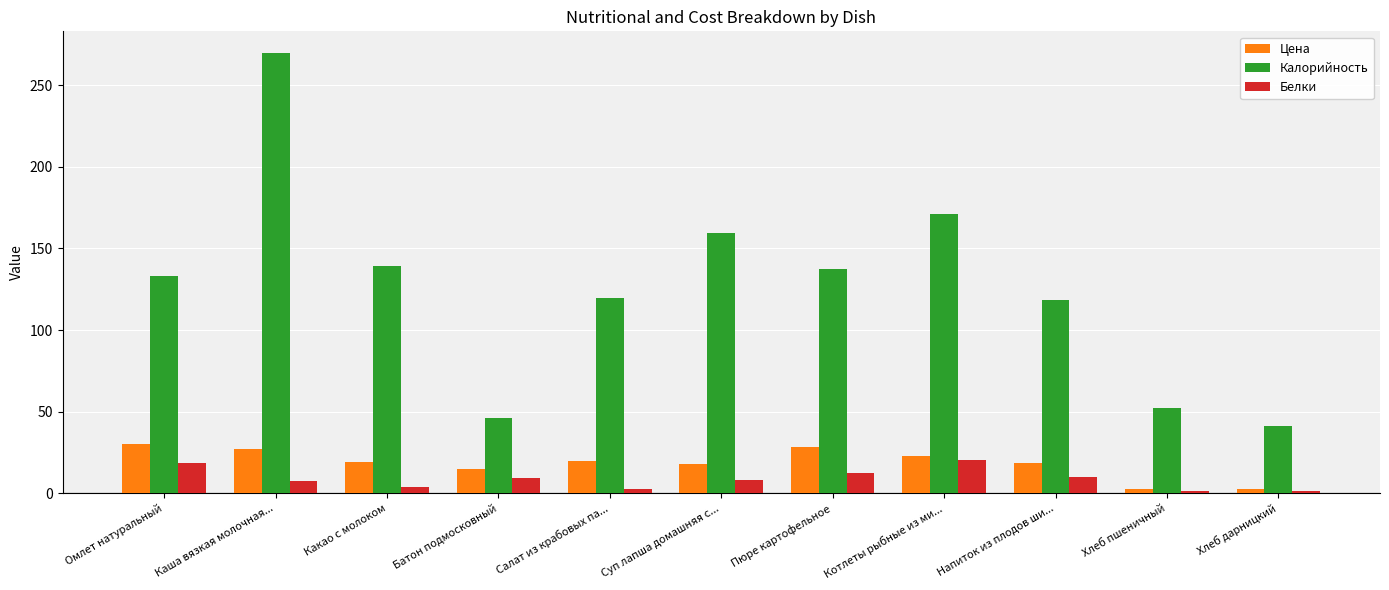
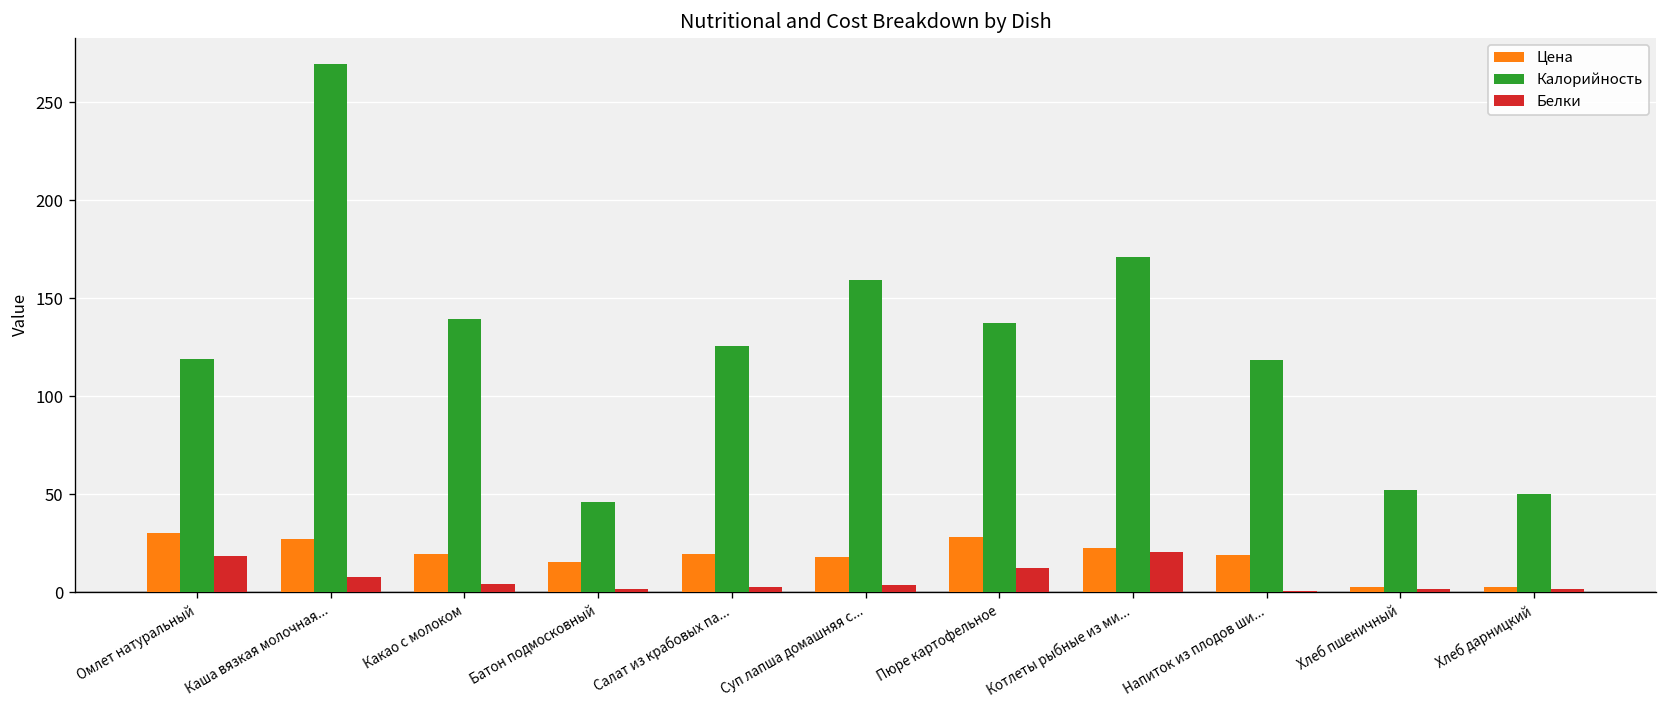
Калорийность, Омлет натуральный: 133 -> 119
Белки, Батон подмосковный: 10 -> 2
Калорийность, Салат из крабовых па...: 120 -> 125
Белки, Суп лапша домашняя с...: 8 -> 3
Белки, Напиток из плодов ши...: 10 -> 0
Калорийность, Хлеб дарницкий: 41 -> 50
